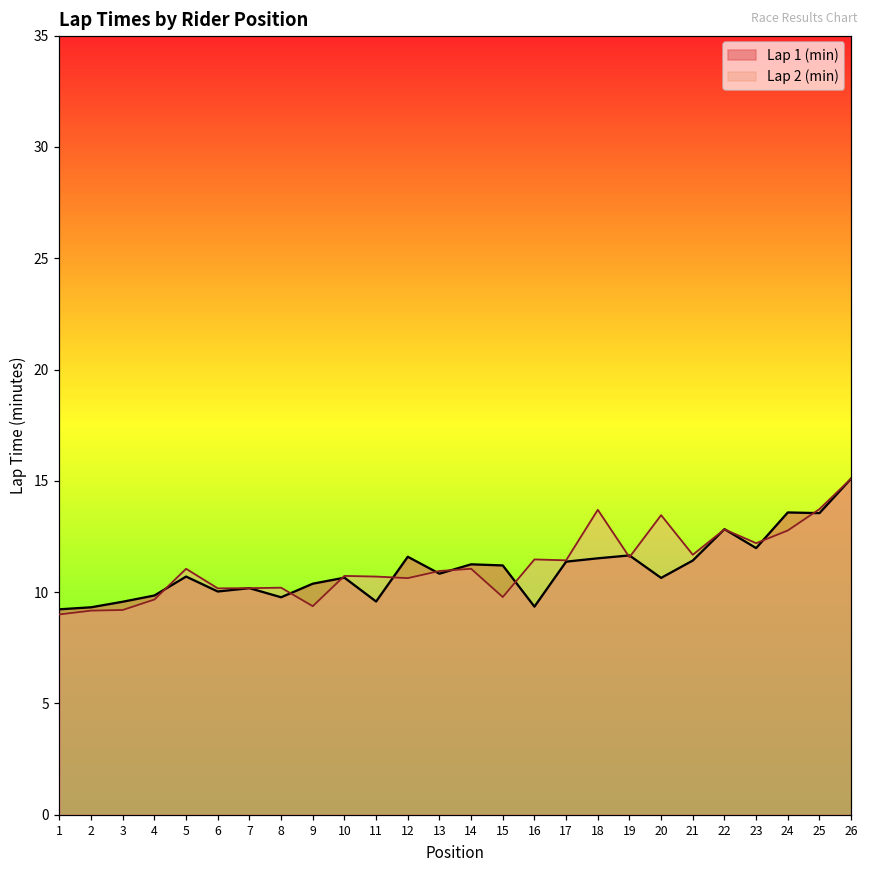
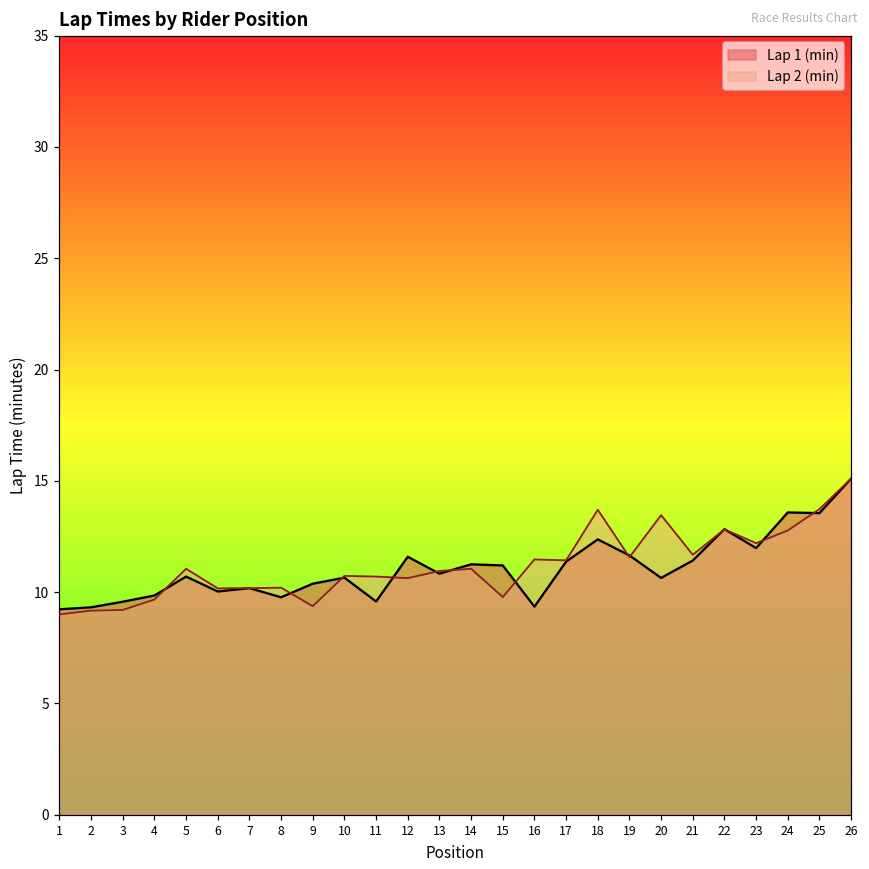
Lap 1 (min), 18: 11.5 -> 12.4
